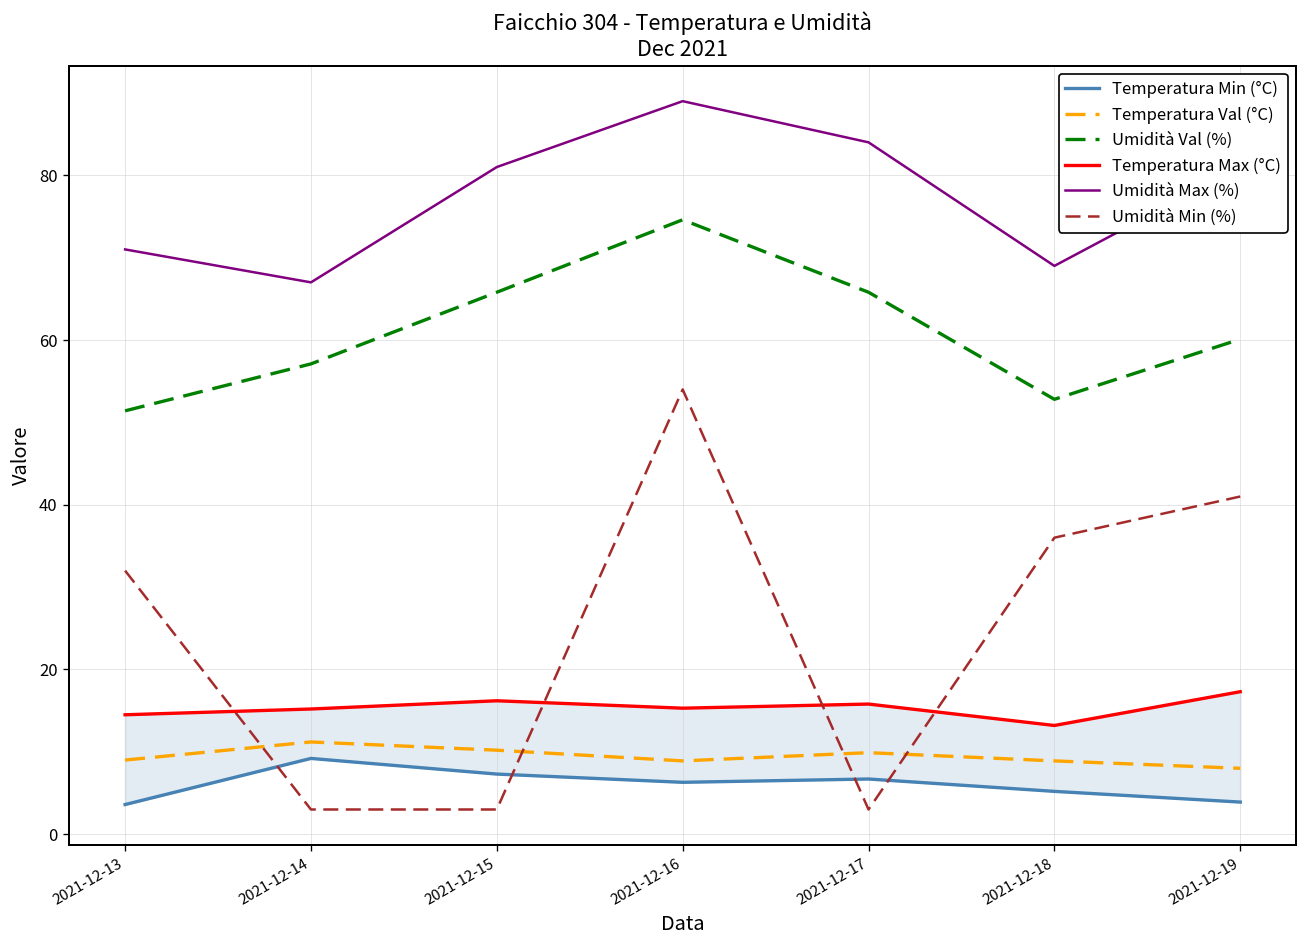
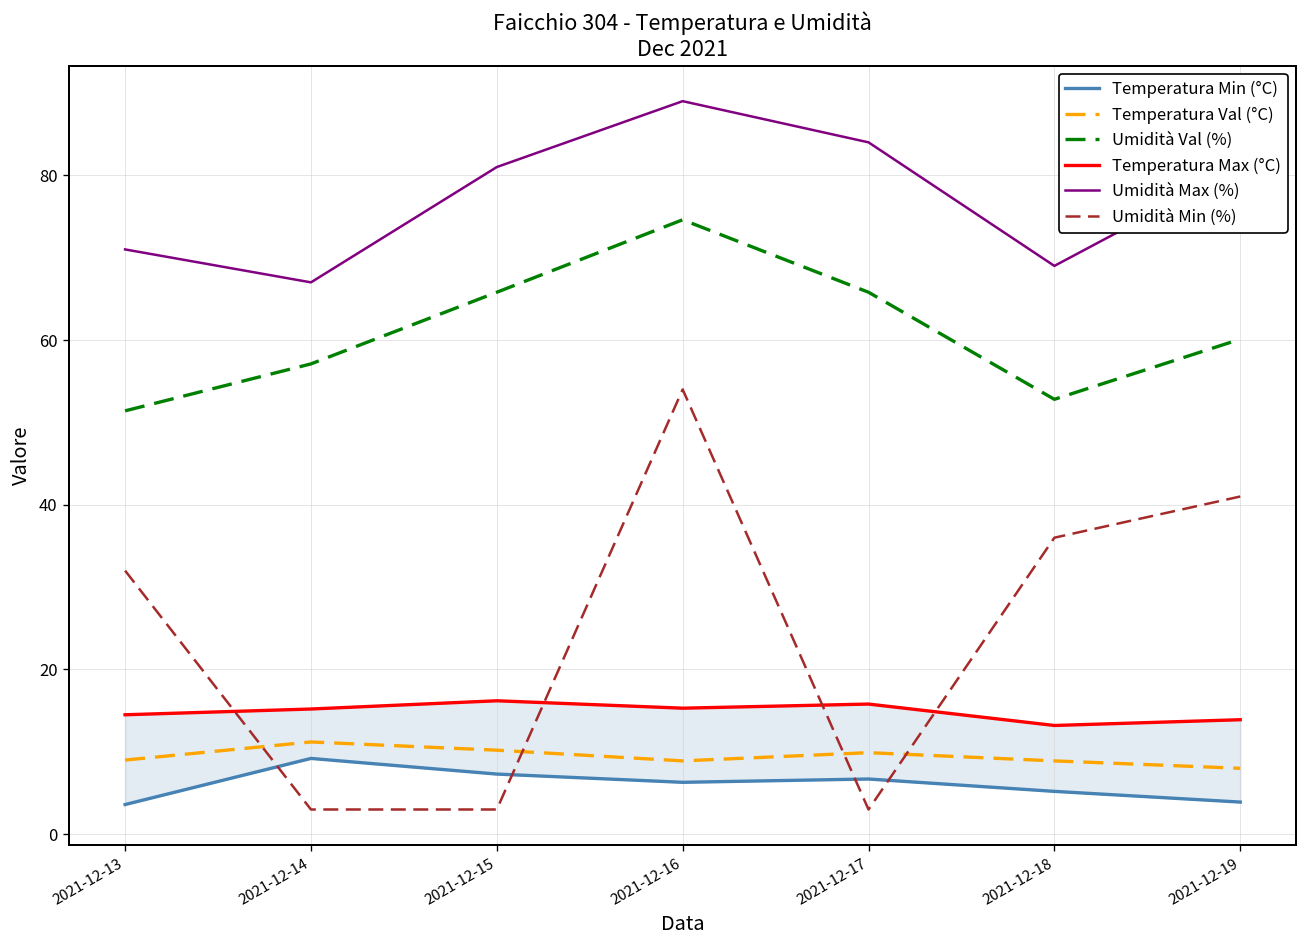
Temperatura Max (°C), 2021-12-19: 17 -> 14
